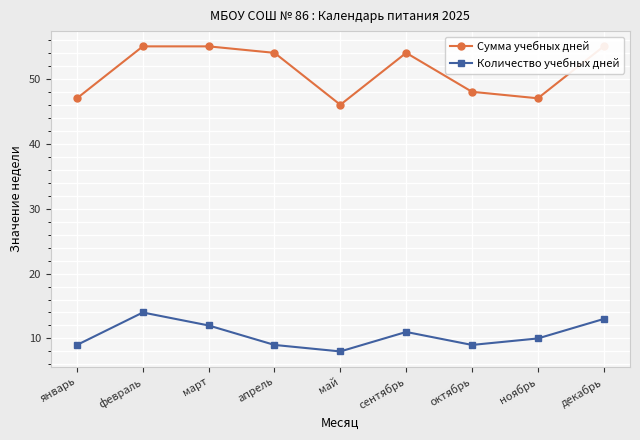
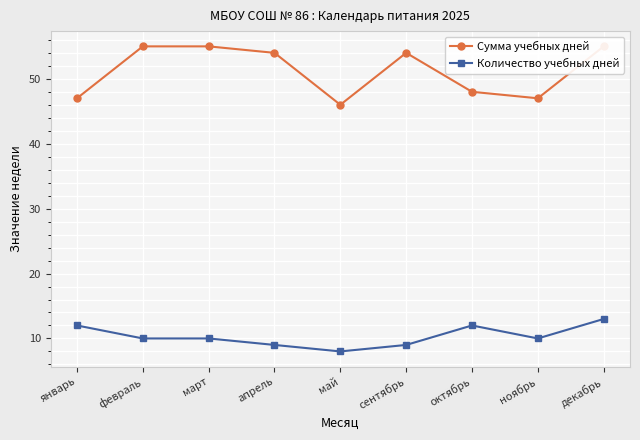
Количество учебных дней, январь: 9 -> 12
Количество учебных дней, февраль: 14 -> 10
Количество учебных дней, март: 12 -> 10
Количество учебных дней, сентябрь: 11 -> 9
Количество учебных дней, октябрь: 9 -> 12
